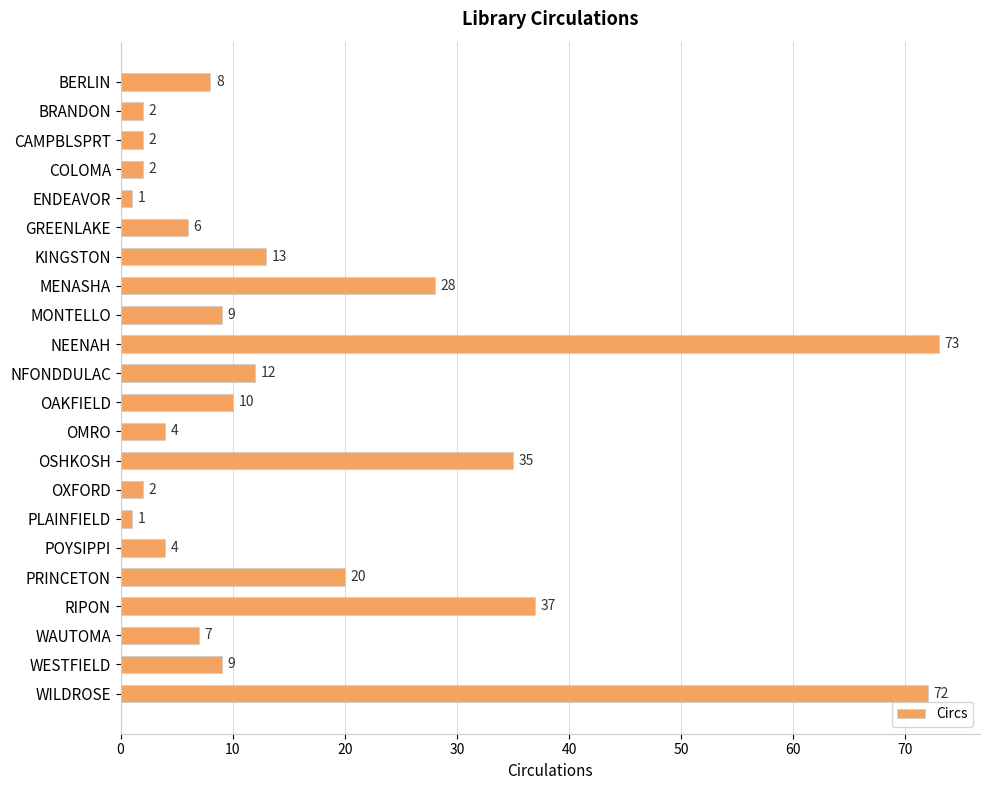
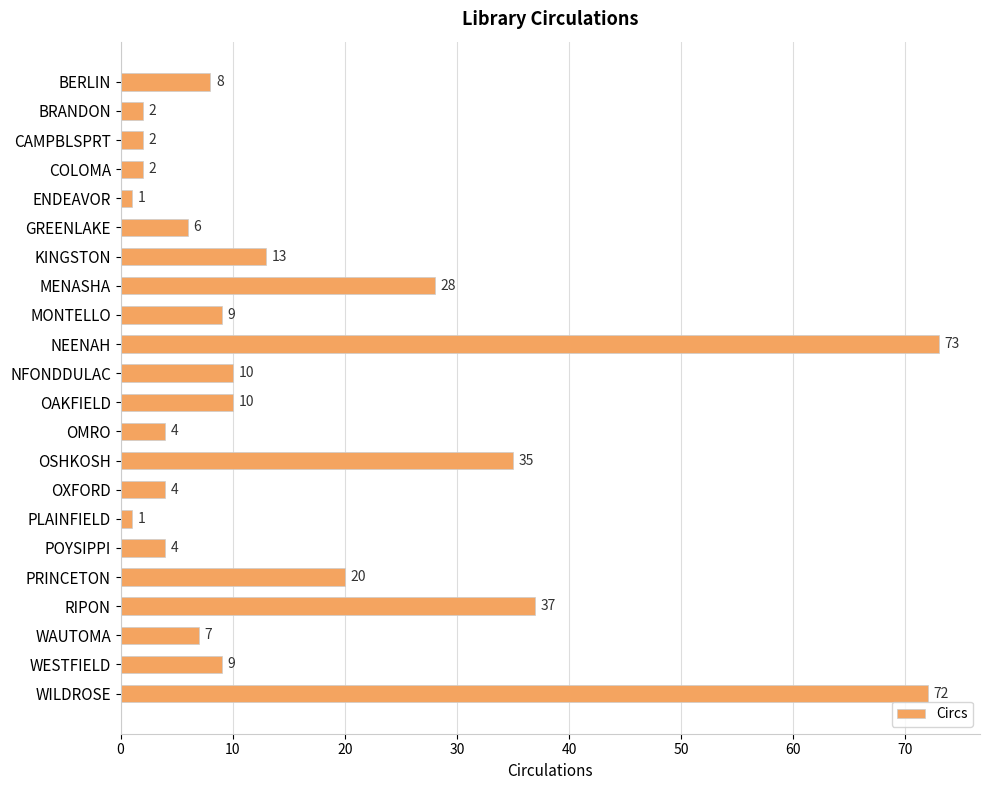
NFONDDULAC: 12 -> 10
OXFORD: 2 -> 4
